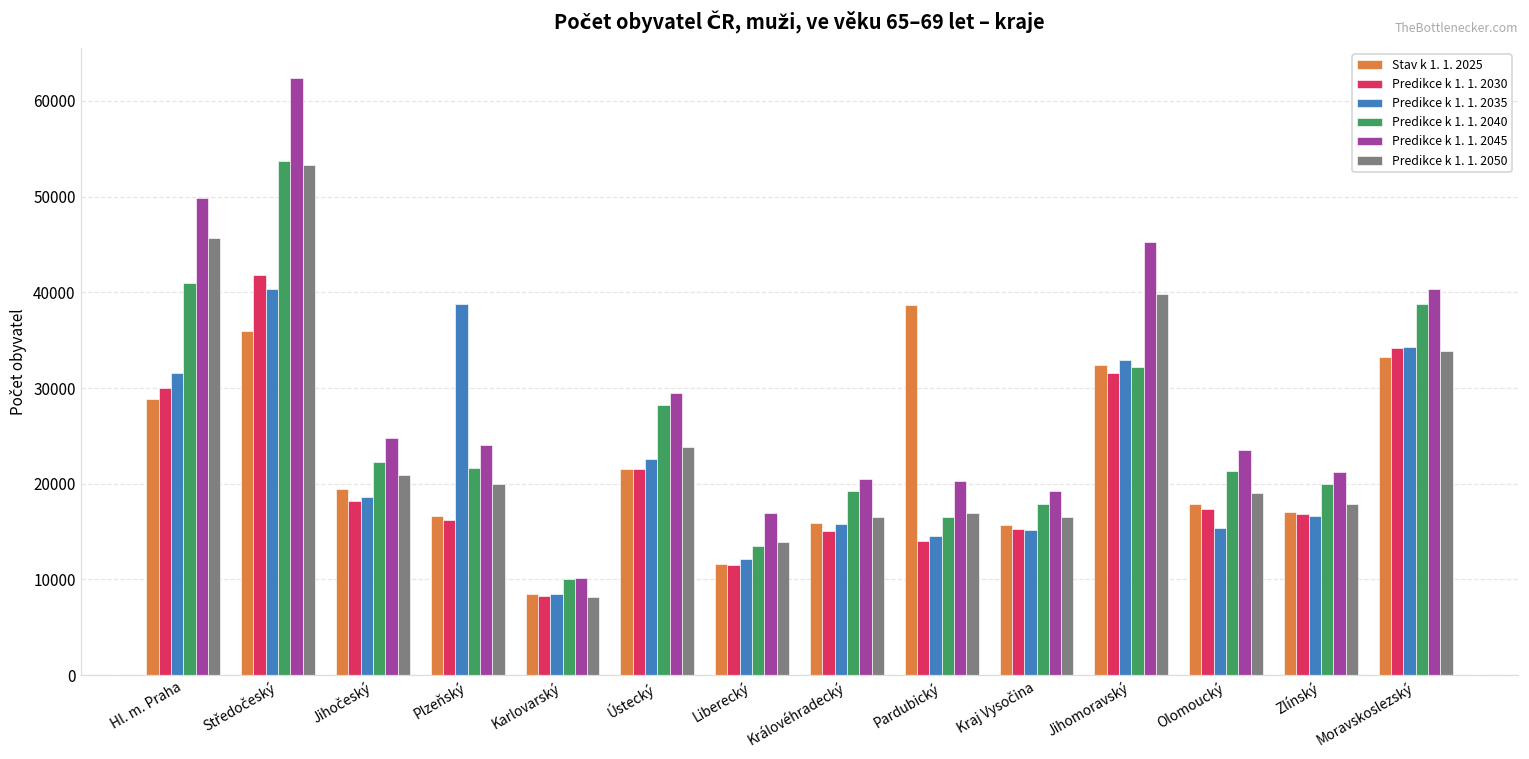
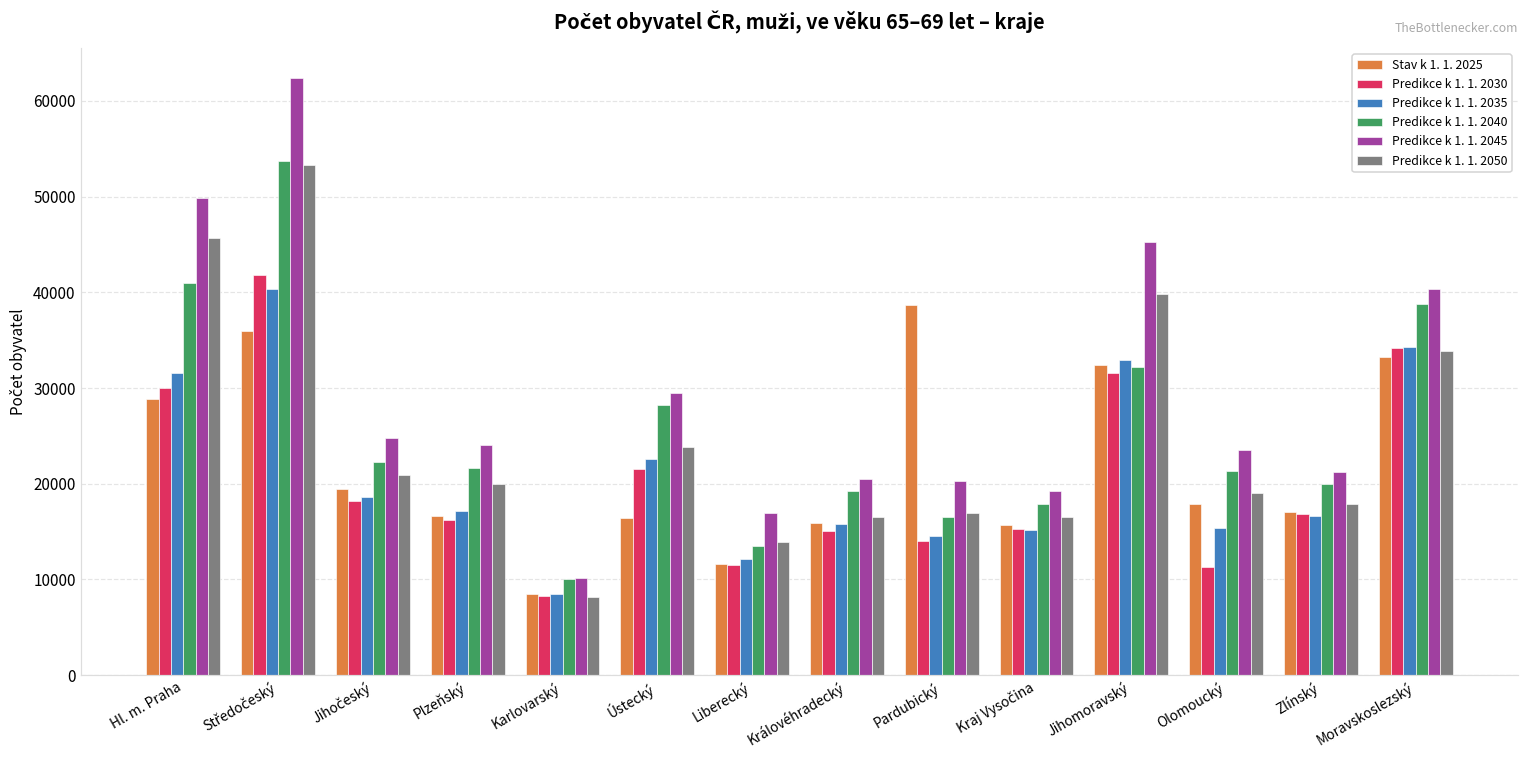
Predikce k 1. 1. 2035, Plzeňský: 39000 -> 17000
Stav k 1. 1. 2025, Ústecký: 21000 -> 16000
Predikce k 1. 1. 2030, Olomoucký: 17000 -> 11000
